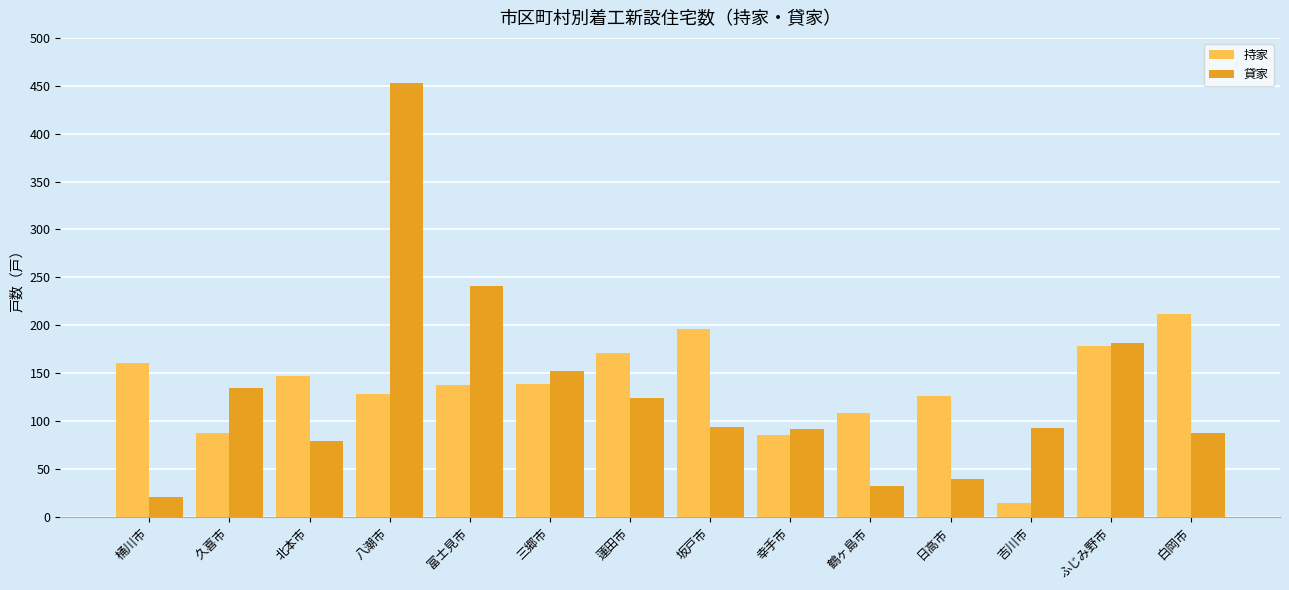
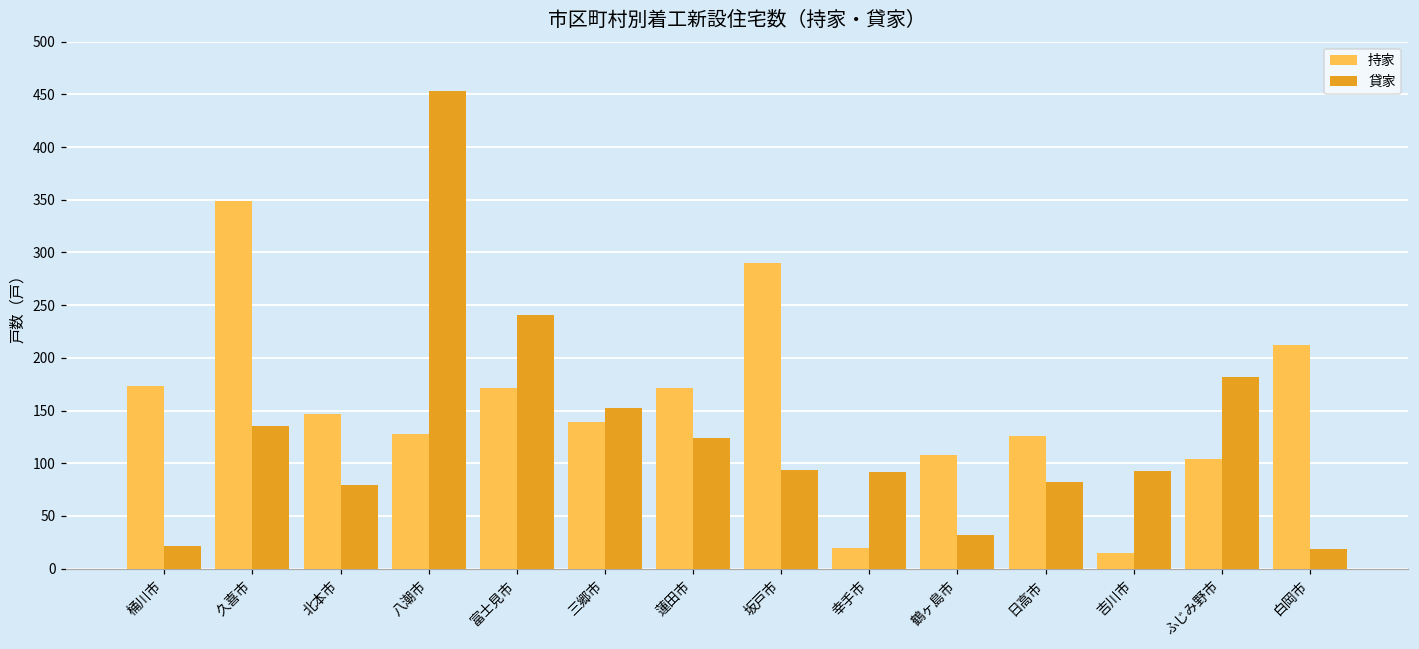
持家, 桶川市: 160 -> 170
持家, 久喜市: 90 -> 350
持家, 富士見市: 140 -> 170
持家, 坂戸市: 200 -> 290
持家, 幸手市: 90 -> 20
貸家, 日高市: 40 -> 80
持家, ふじみ野市: 180 -> 100
貸家, 白岡市: 90 -> 20
